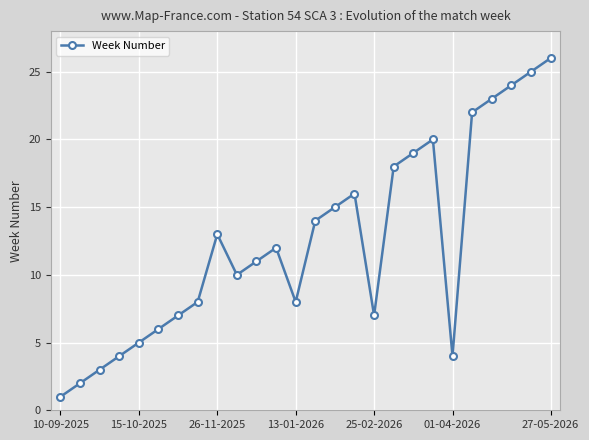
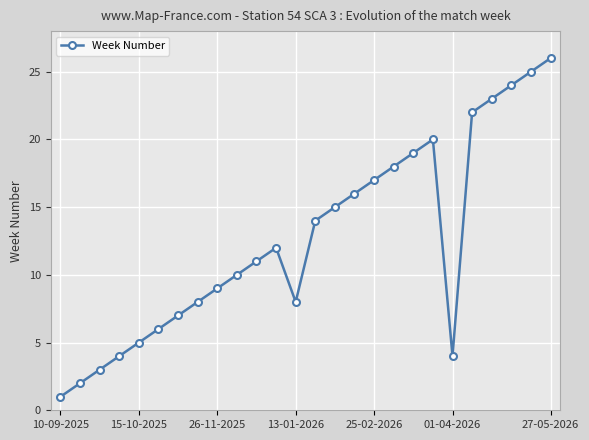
26-11-2025: 13 -> 9
25-02-2026: 7 -> 17
